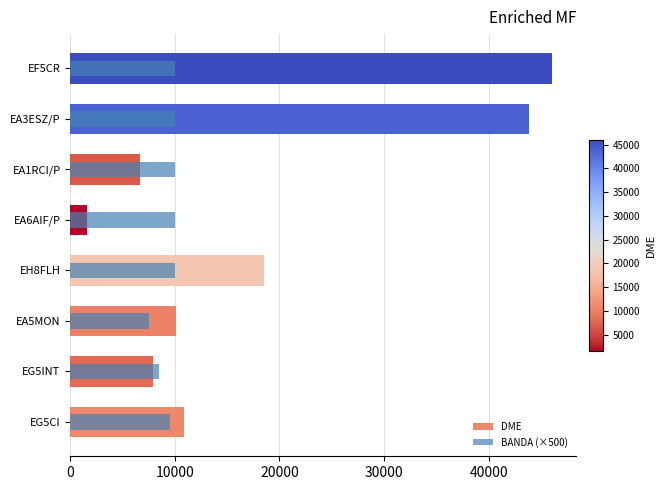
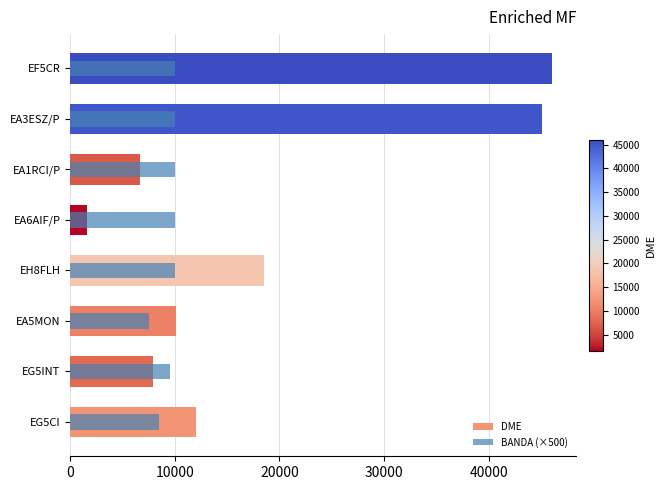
DME, EA3ESZ/P: 43900 -> 45100
BANDA (×500), EG5INT: 8500 -> 9500
BANDA (×500), EG5CI: 9500 -> 8500
DME, EG5CI: 10900 -> 12000
